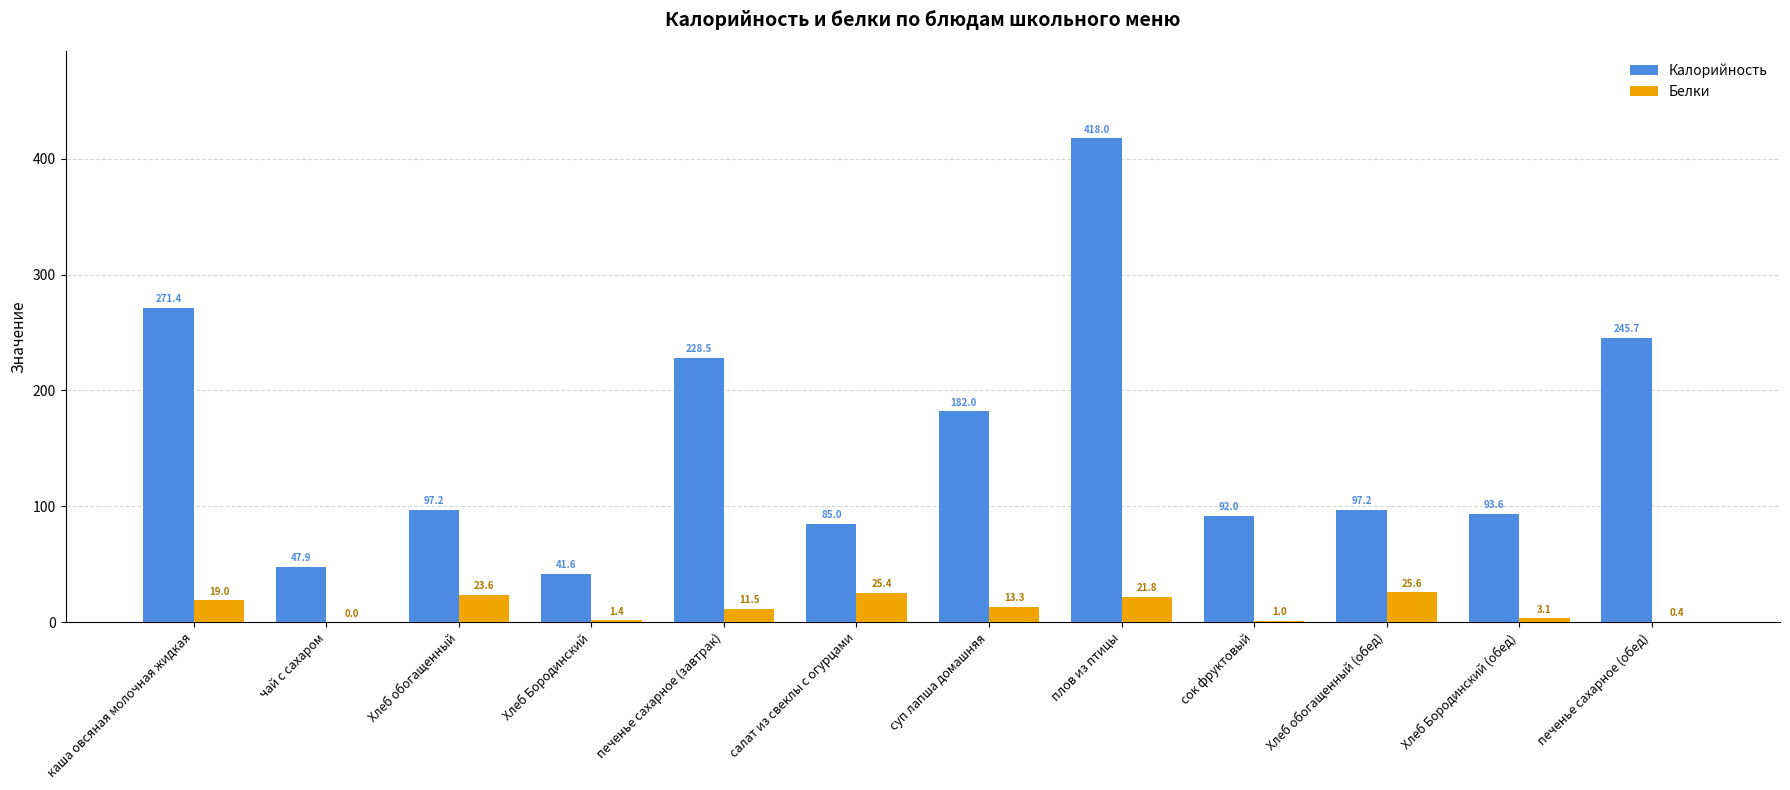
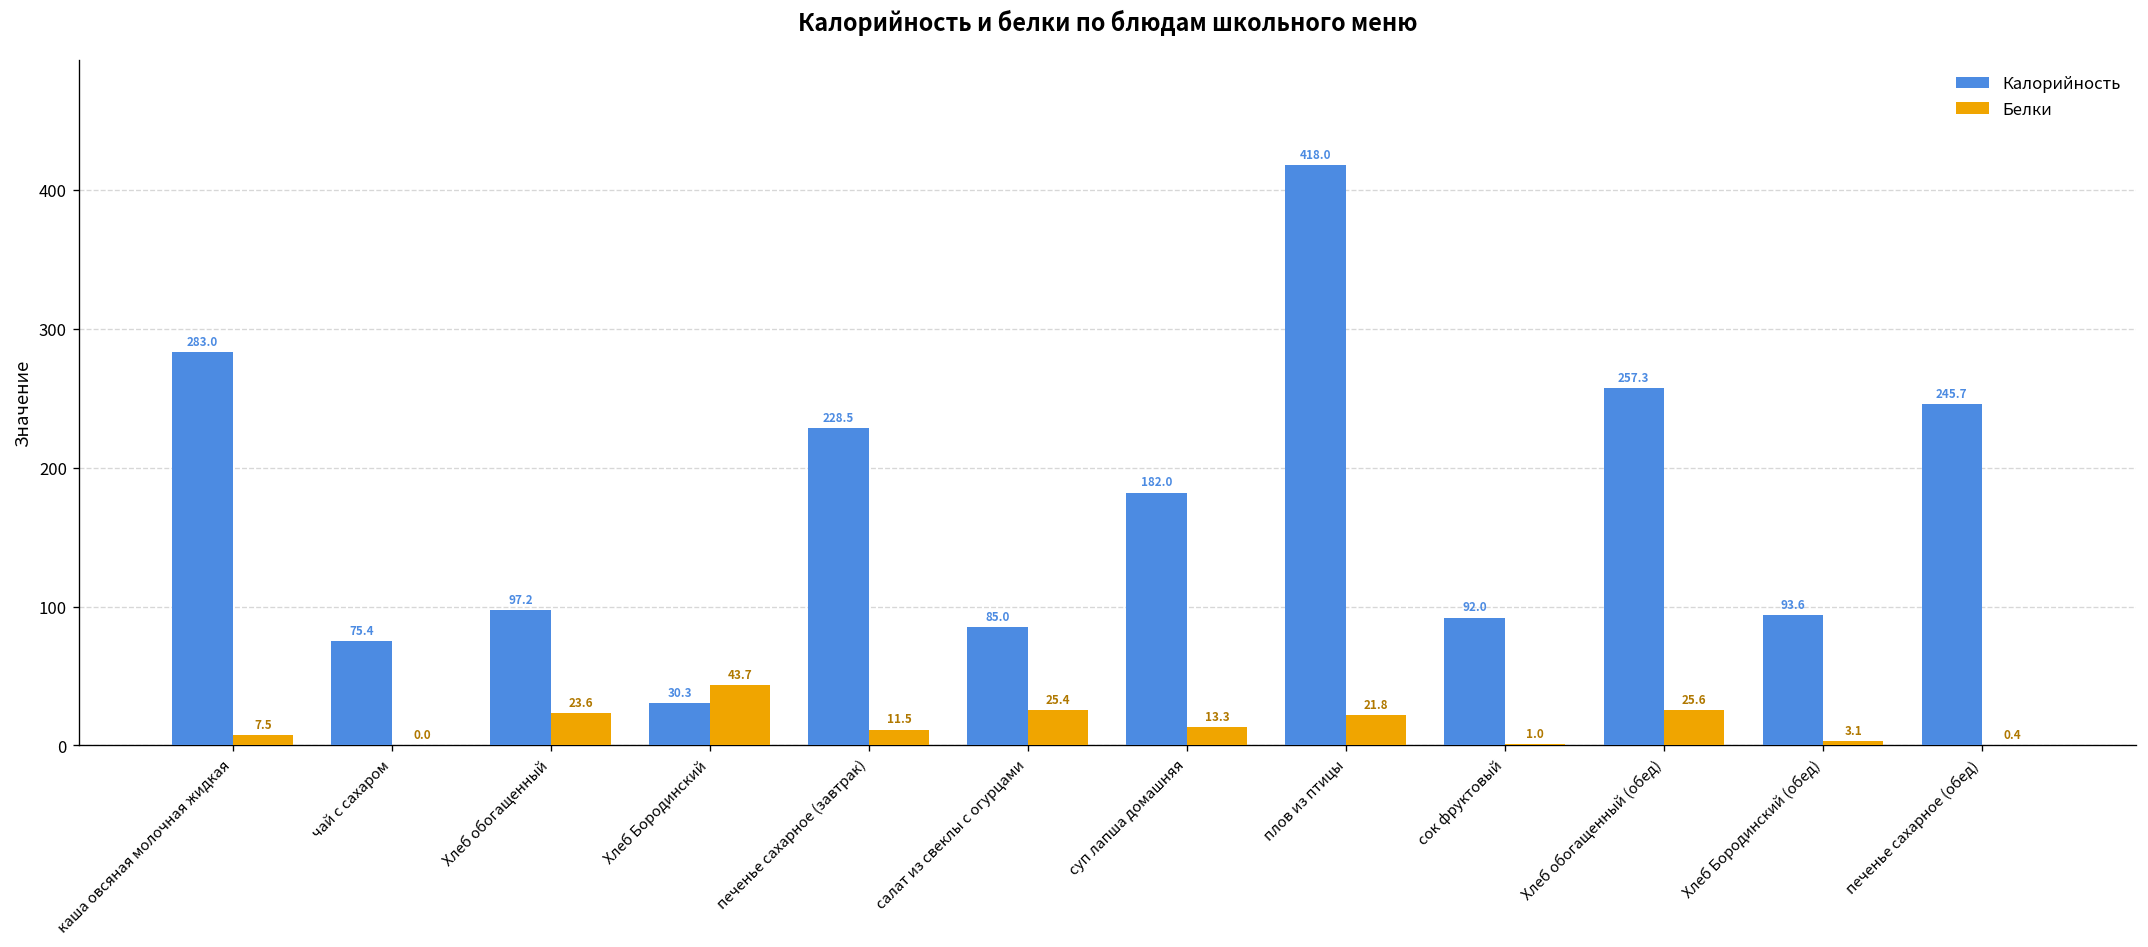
Калорийность, каша овсяная молочная жидкая: 271.4 -> 283.0
Белки, каша овсяная молочная жидкая: 19.0 -> 7.5
Калорийность, чай с сахаром: 47.9 -> 75.4
Калорийность, Хлеб Бородинский: 41.6 -> 30.3
Белки, Хлеб Бородинский: 1.4 -> 43.7
Калорийность, Хлеб обогащенный (обед): 97.2 -> 257.3
